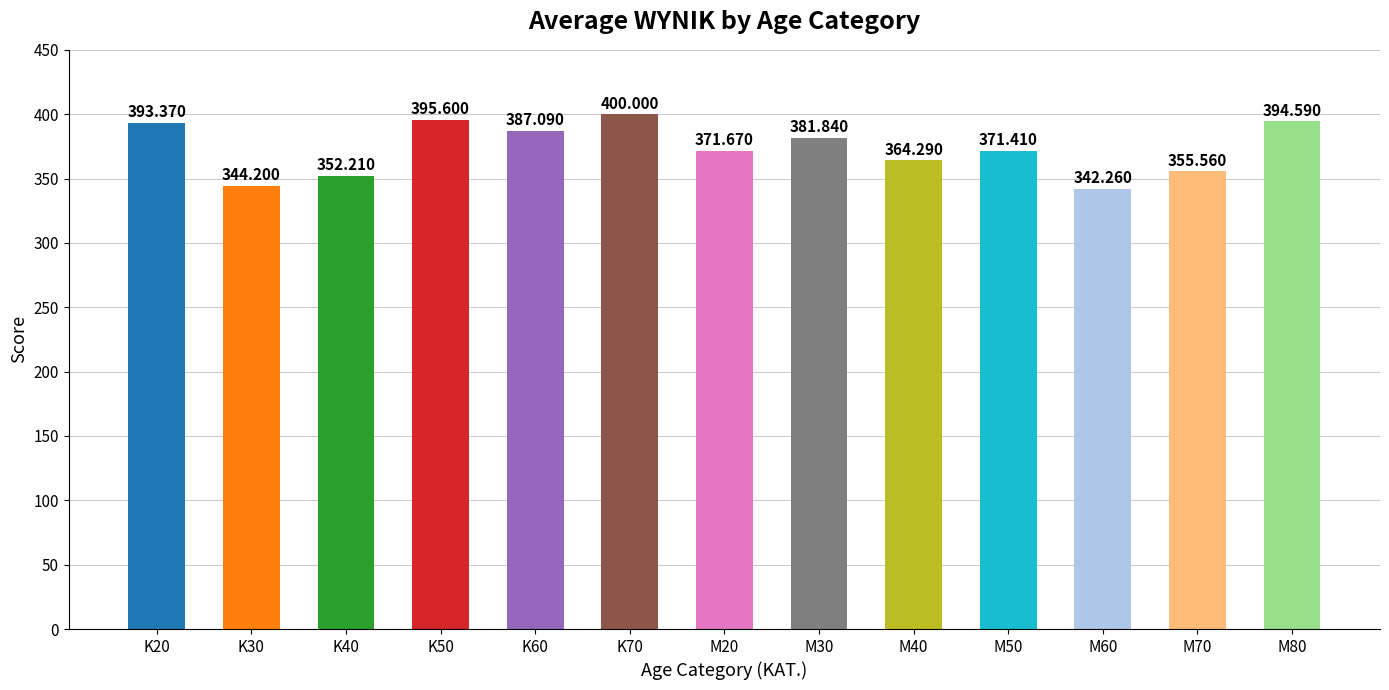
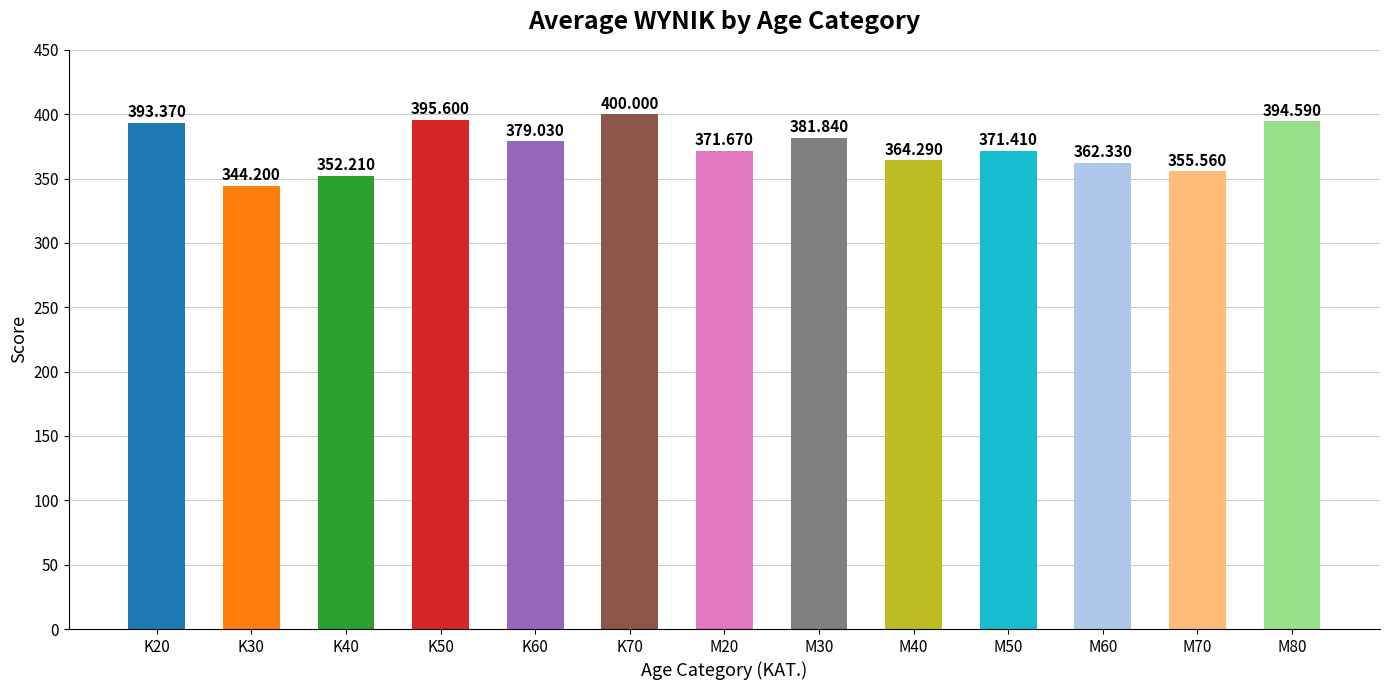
K60: 387.090 -> 379.030
M60: 342.260 -> 362.330
